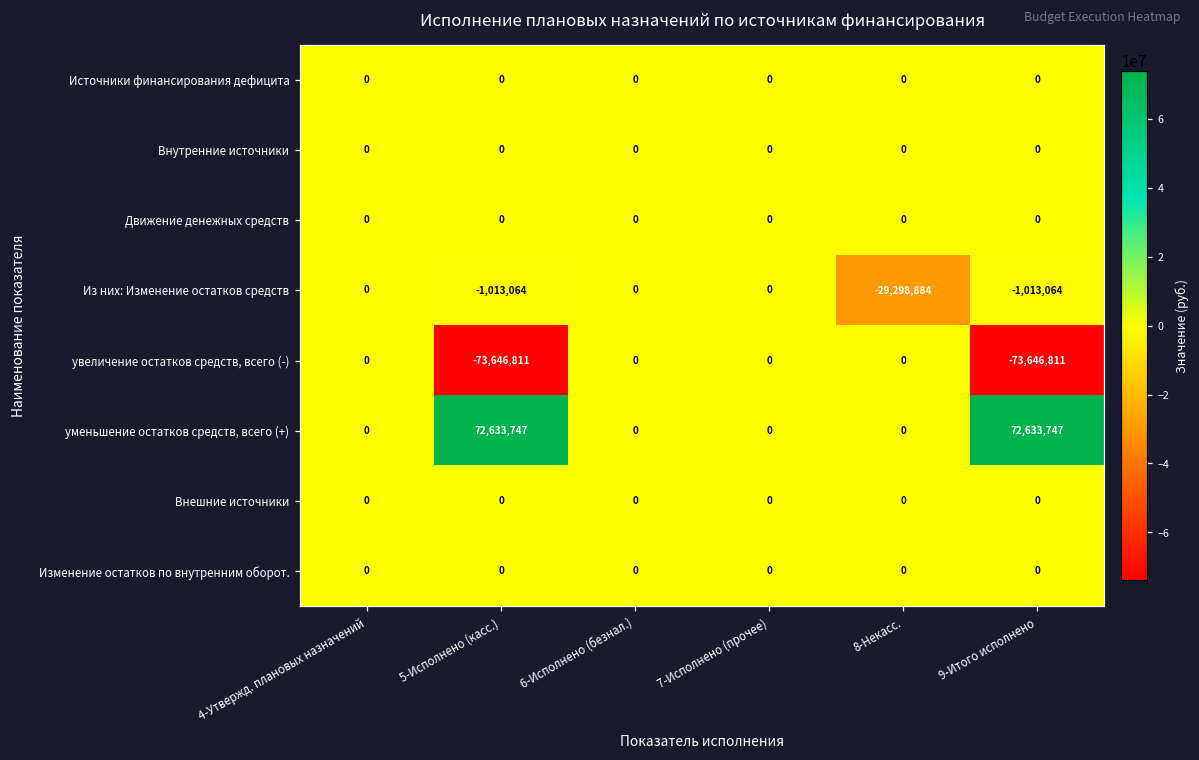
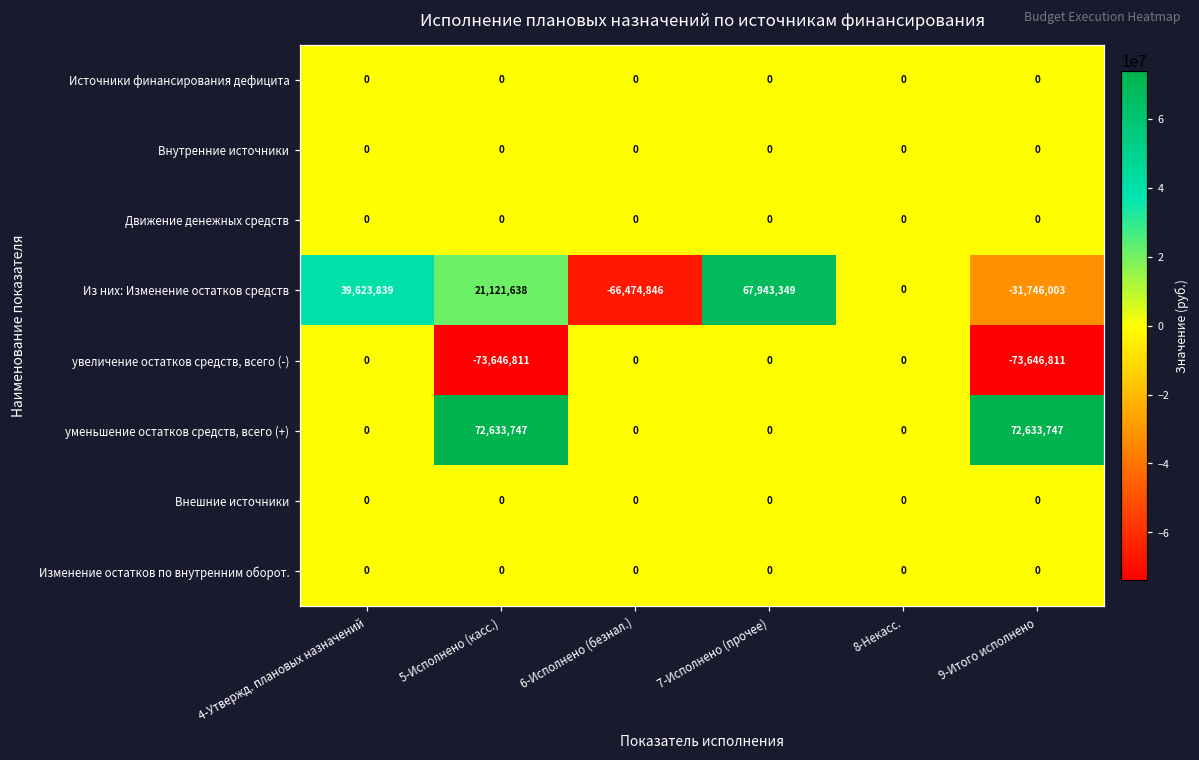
Из них: Изменение остатков средств, 4-Утвержд. плановых назначений: 0 -> 39,623,839
Из них: Изменение остатков средств, 5-Исполнено (касс.): -1,013,064 -> 21,121,638
Из них: Изменение остатков средств, 6-Исполнено (безнал.): 0 -> -66,474,846
Из них: Изменение остатков средств, 7-Исполнено (прочее): 0 -> 67,943,349
Из них: Изменение остатков средств, 8-Некасс.: -29,298,884 -> 0
Из них: Изменение остатков средств, 9-Итого исполнено: -1,013,064 -> -31,746,003
